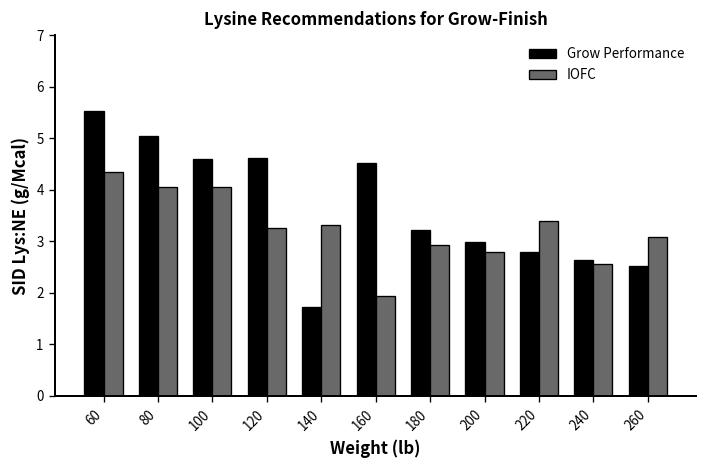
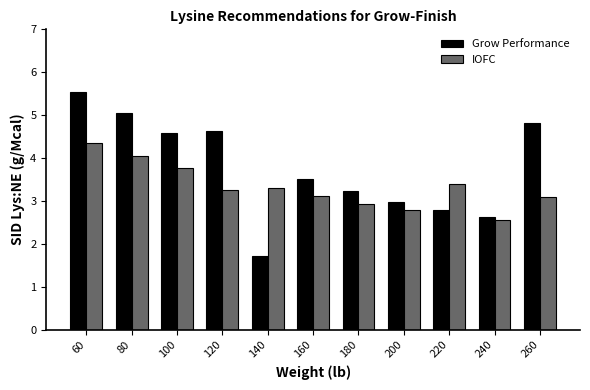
IOFC, 100: 4.1 -> 3.8
Grow Performance, 160: 4.5 -> 3.5
IOFC, 160: 1.9 -> 3.1
Grow Performance, 260: 2.5 -> 4.8
